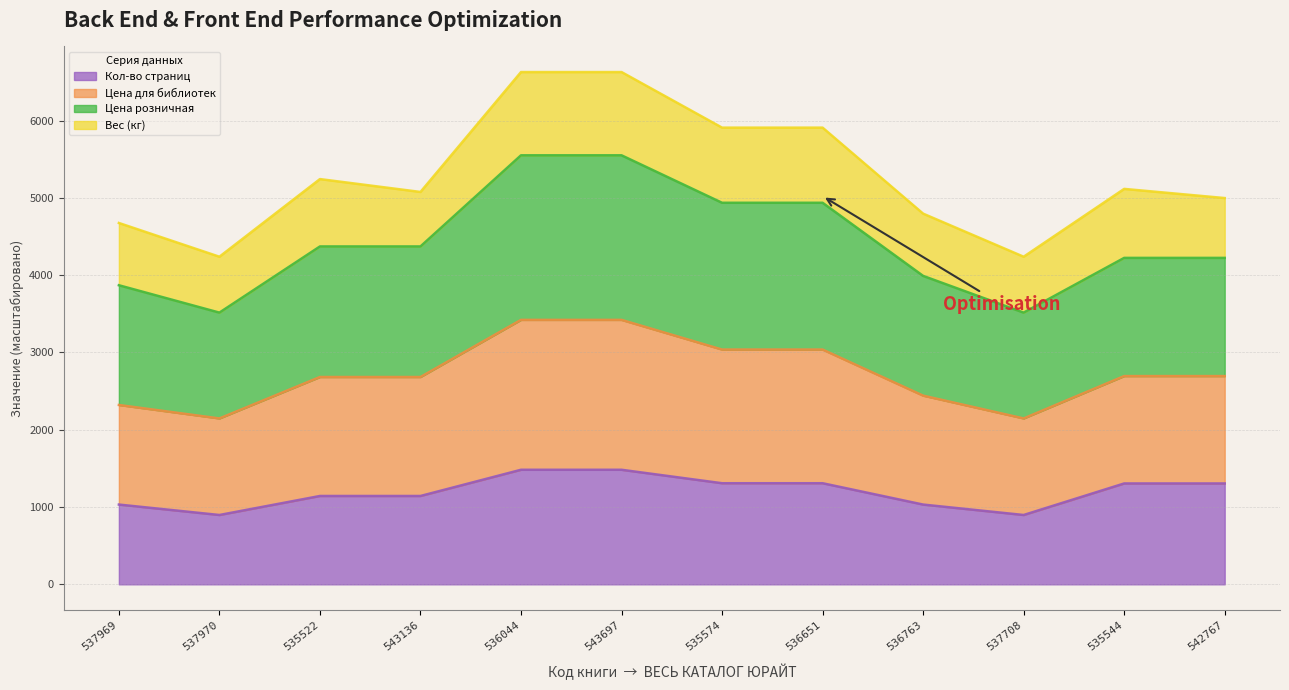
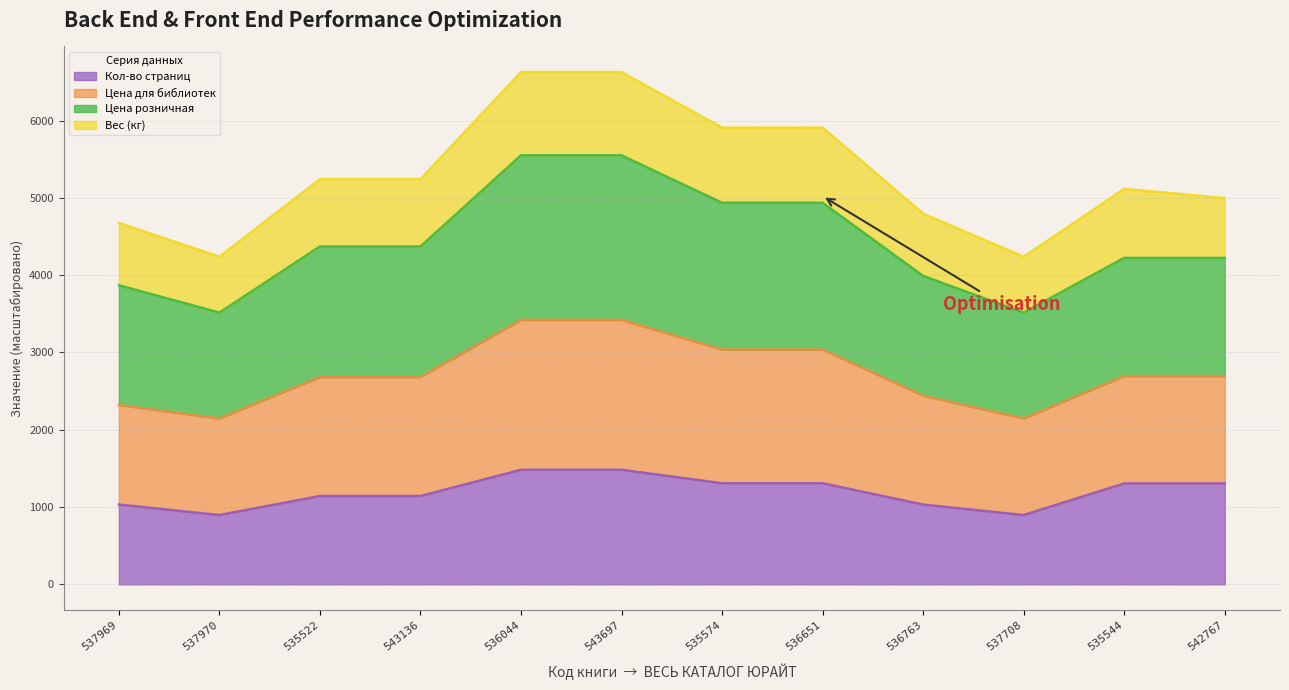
Вес (кг), 543136: 700 -> 900
